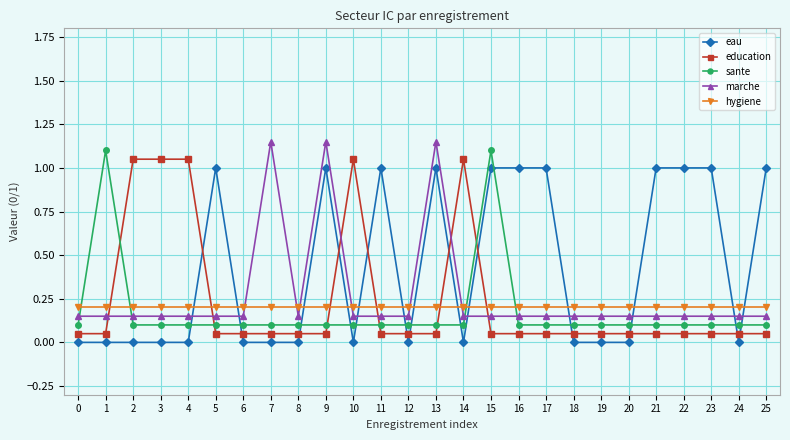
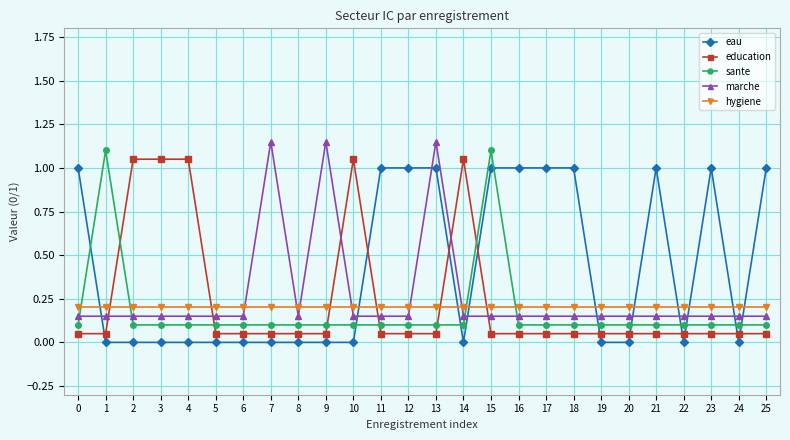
eau, 0: 0 -> 1
eau, 5: 1 -> 0
eau, 9: 1 -> 0
eau, 12: 0 -> 1
eau, 18: 0 -> 1
eau, 22: 1 -> 0
